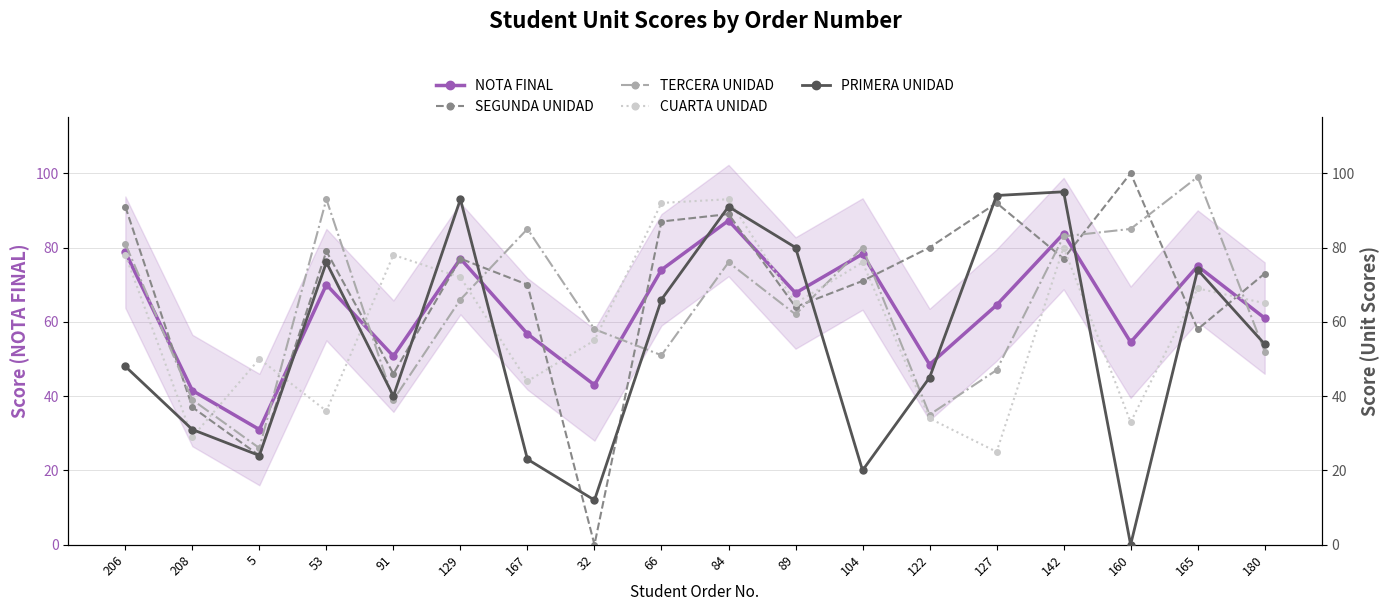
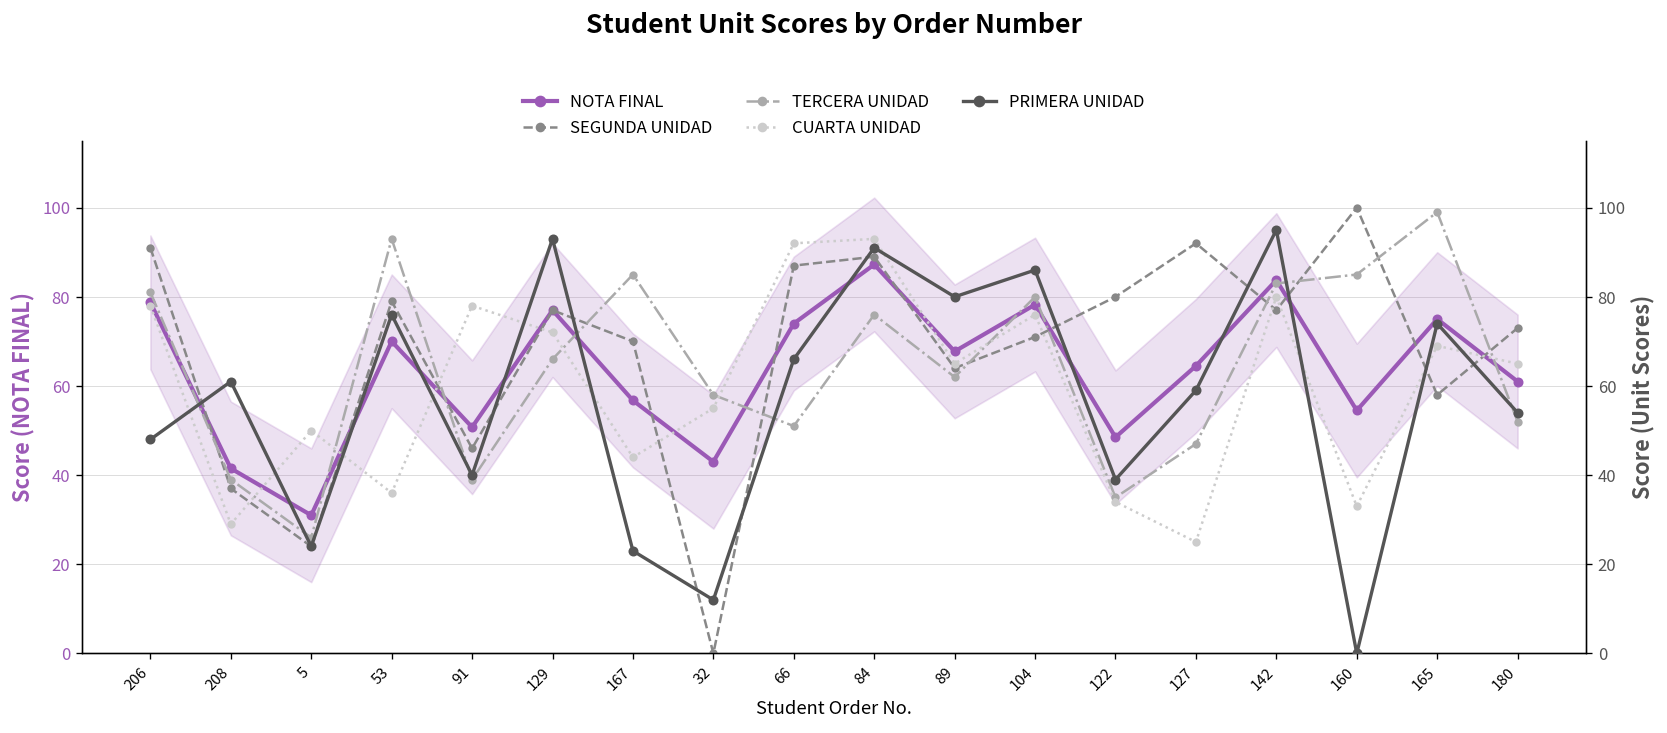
PRIMERA UNIDAD, 208: 31 -> 61
PRIMERA UNIDAD, 104: 20 -> 86
PRIMERA UNIDAD, 122: 45 -> 39
PRIMERA UNIDAD, 127: 94 -> 59
